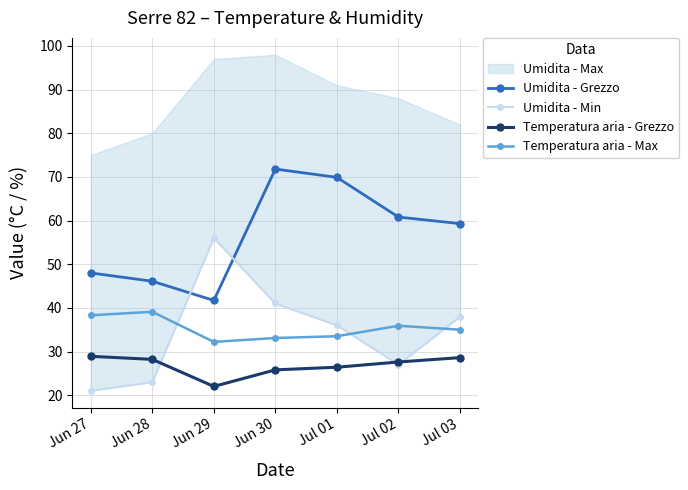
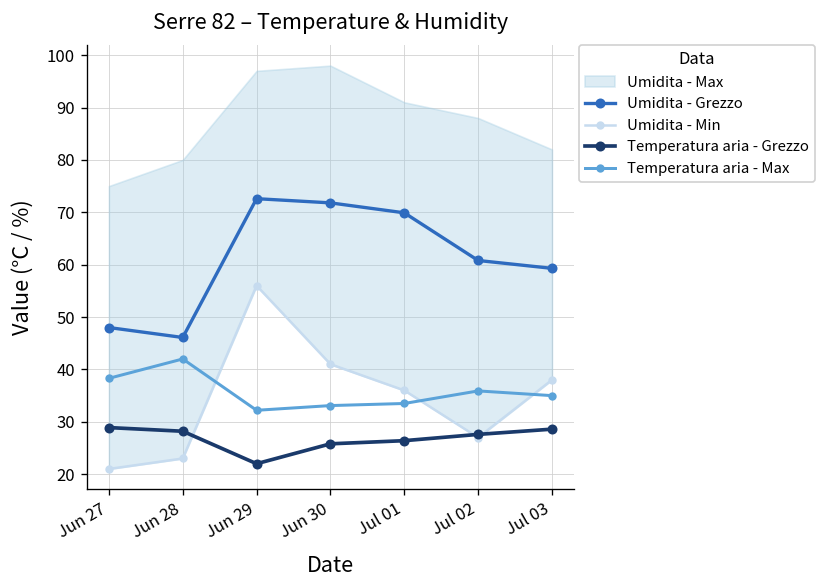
Temperatura aria - Max, Jun 28: 39 -> 42
Umidita - Grezzo, Jun 29: 42 -> 73
